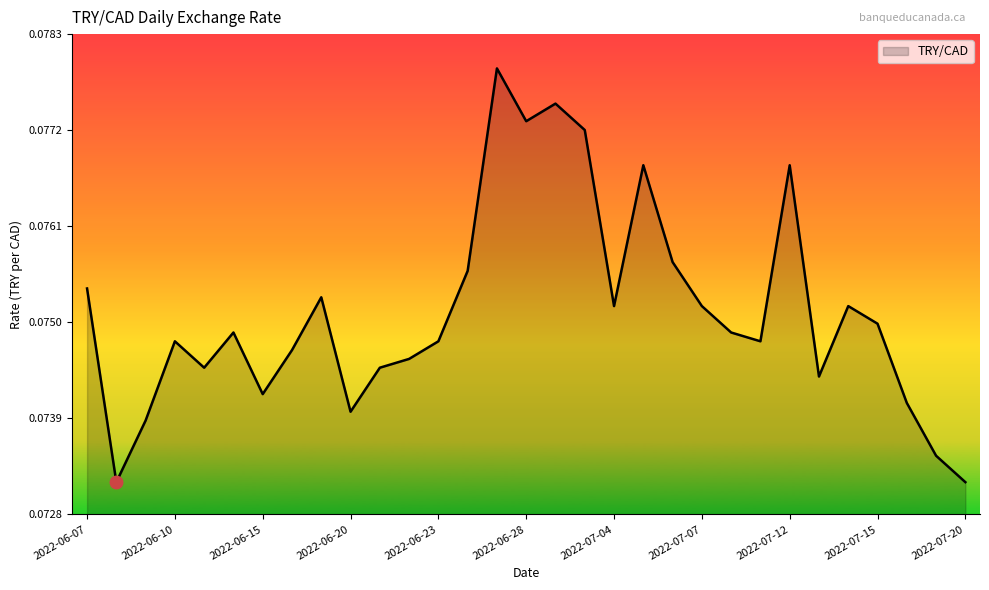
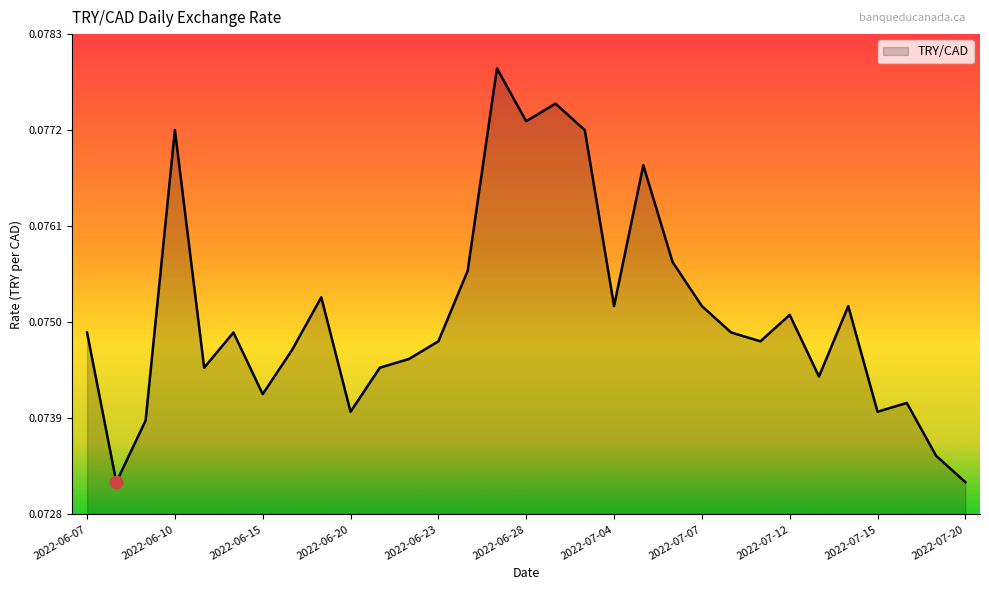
TRY/CAD, 2022-06-07: 0.0754 -> 0.0749
TRY/CAD, 2022-06-10: 0.0748 -> 0.0772
TRY/CAD, 2022-07-12: 0.0768 -> 0.0751
TRY/CAD, 2022-07-15: 0.075 -> 0.074
